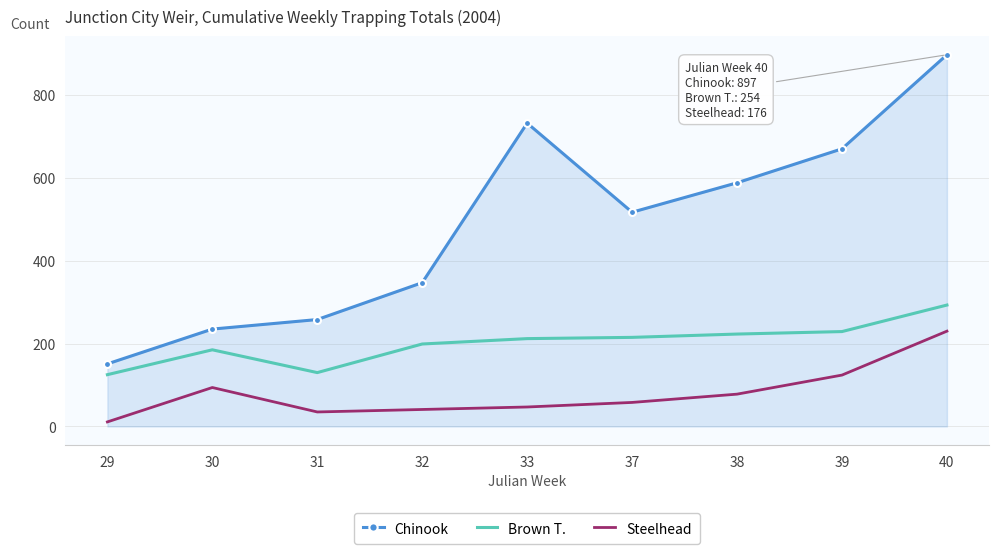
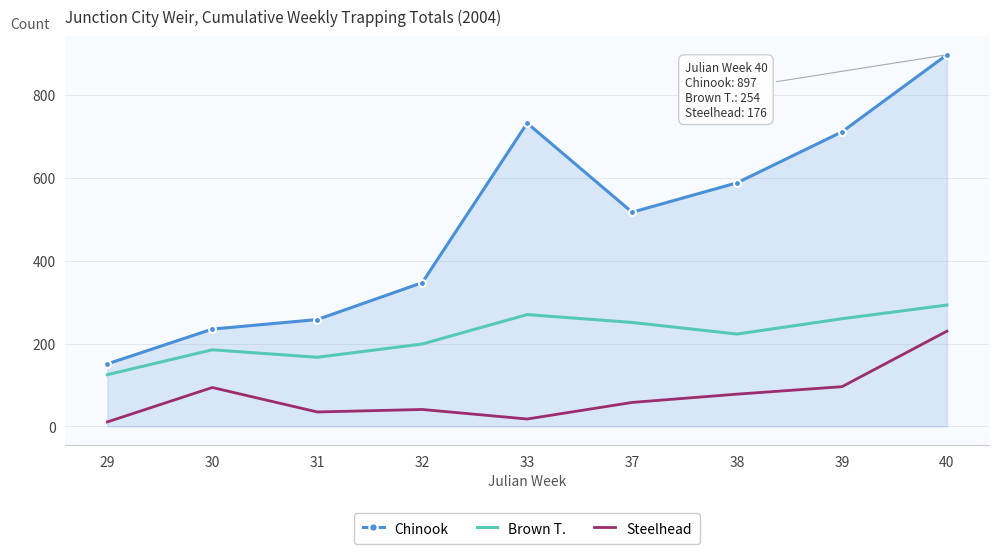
Brown T., 31: 130 -> 170
Brown T., 33: 210 -> 270
Steelhead, 33: 50 -> 20
Brown T., 37: 220 -> 250
Chinook, 39: 670 -> 710
Brown T., 39: 230 -> 260
Steelhead, 39: 120 -> 100
